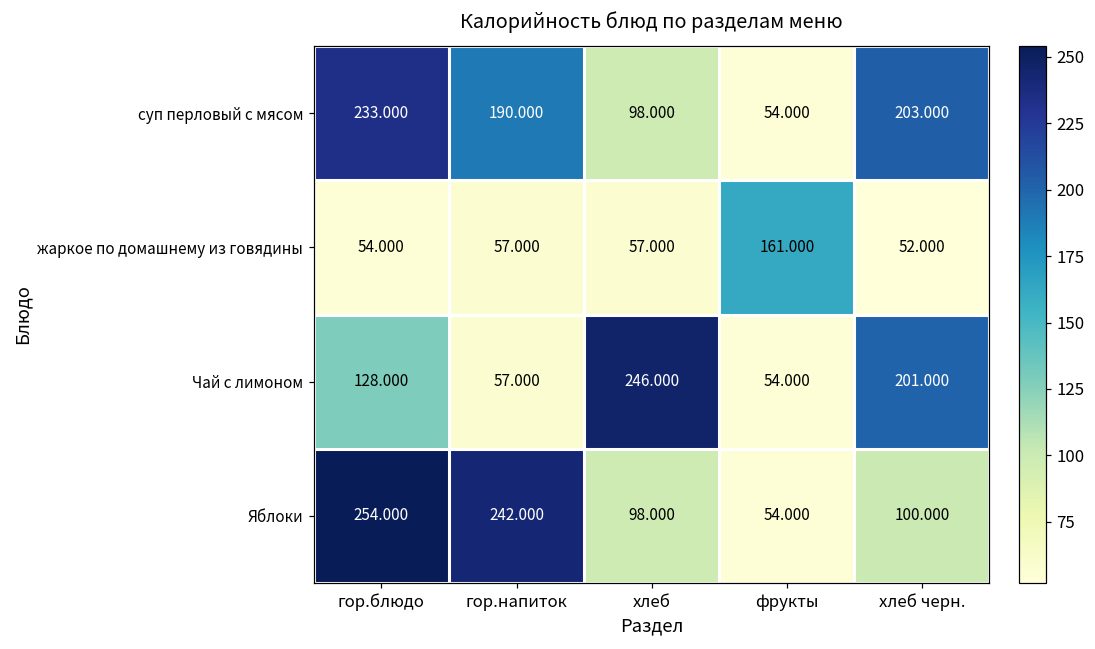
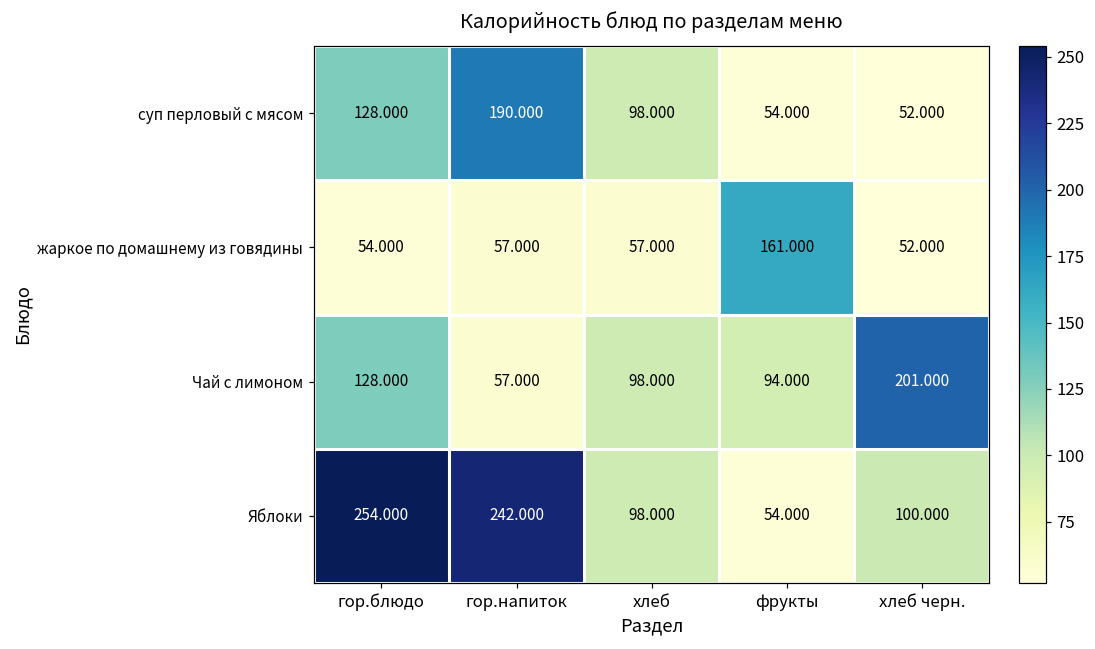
суп перловый с мясом, гор.блюдо: 233.000 -> 128.000
суп перловый с мясом, хлеб черн.: 203.000 -> 52.000
Чай с лимоном, хлеб: 246.000 -> 98.000
Чай с лимоном, фрукты: 54.000 -> 94.000
